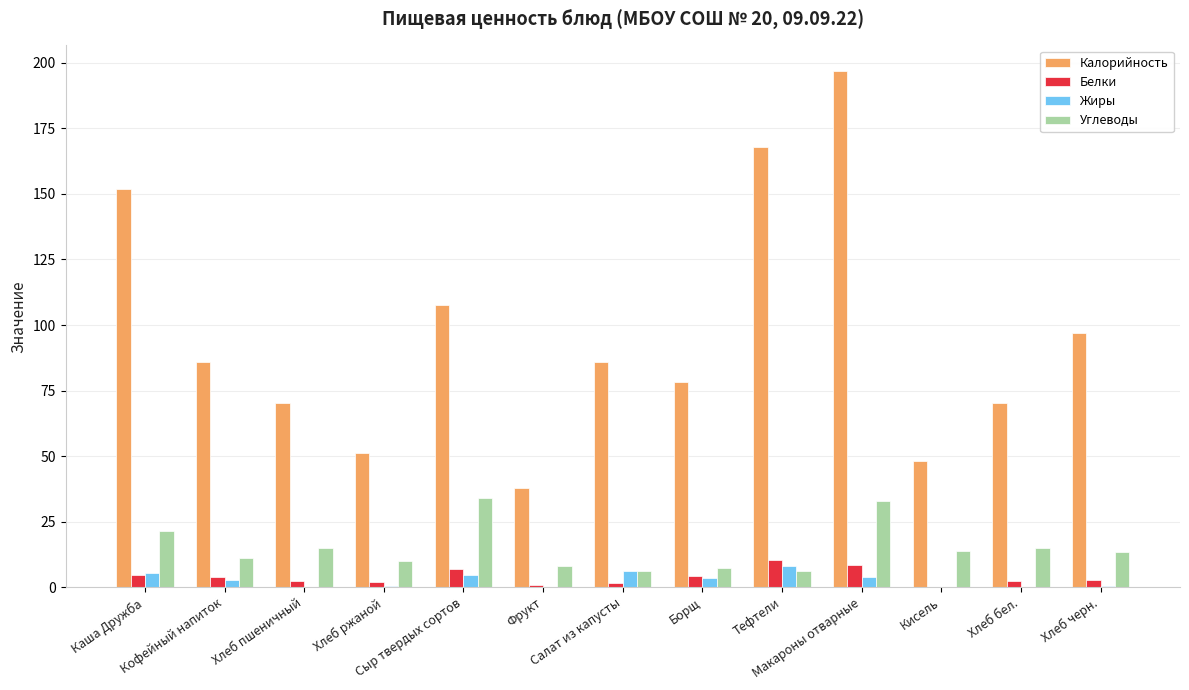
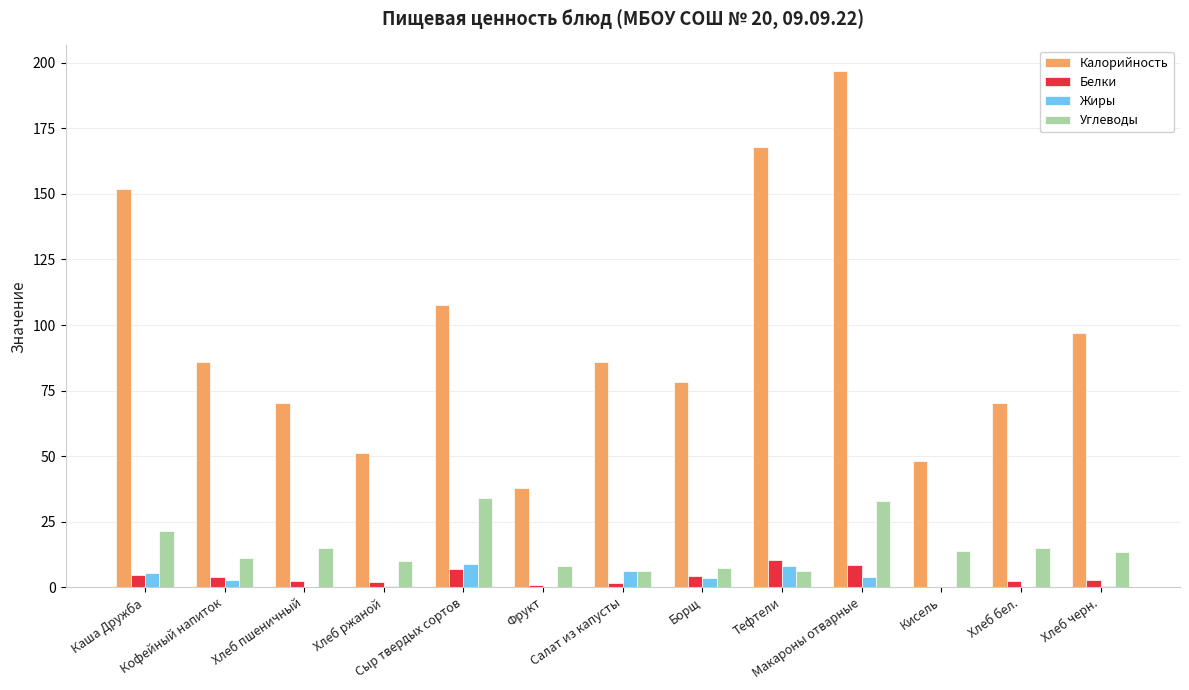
Жиры, Сыр твердых сортов: 5 -> 9
